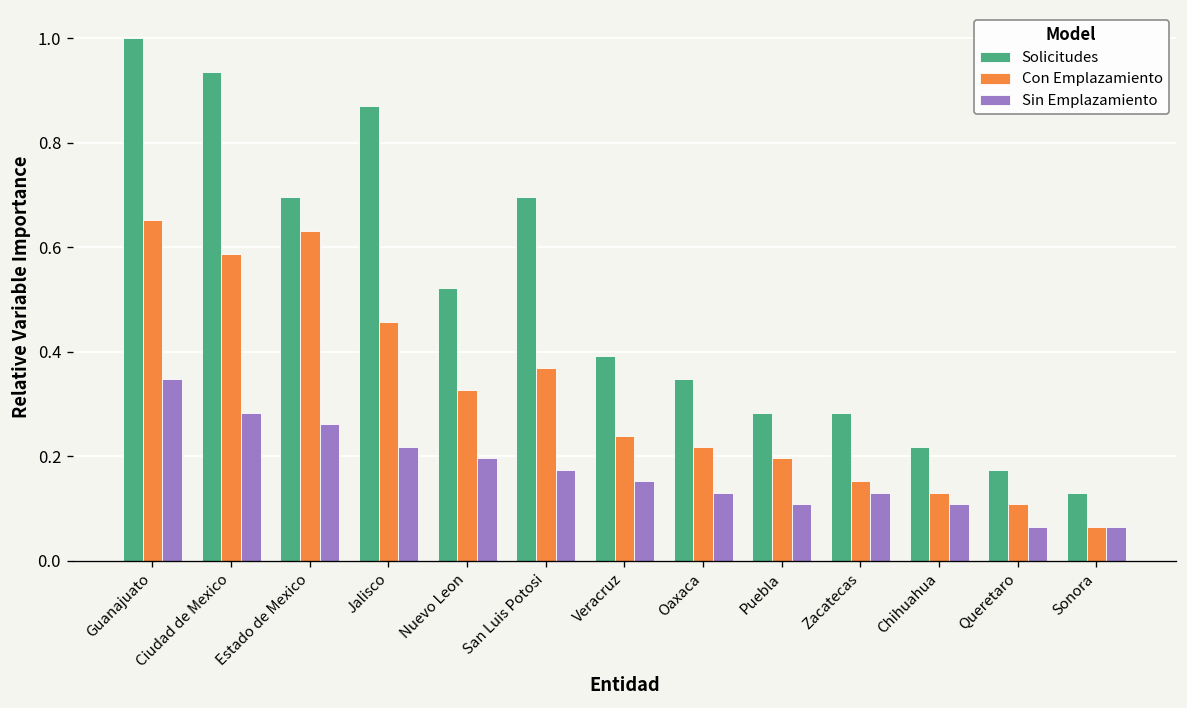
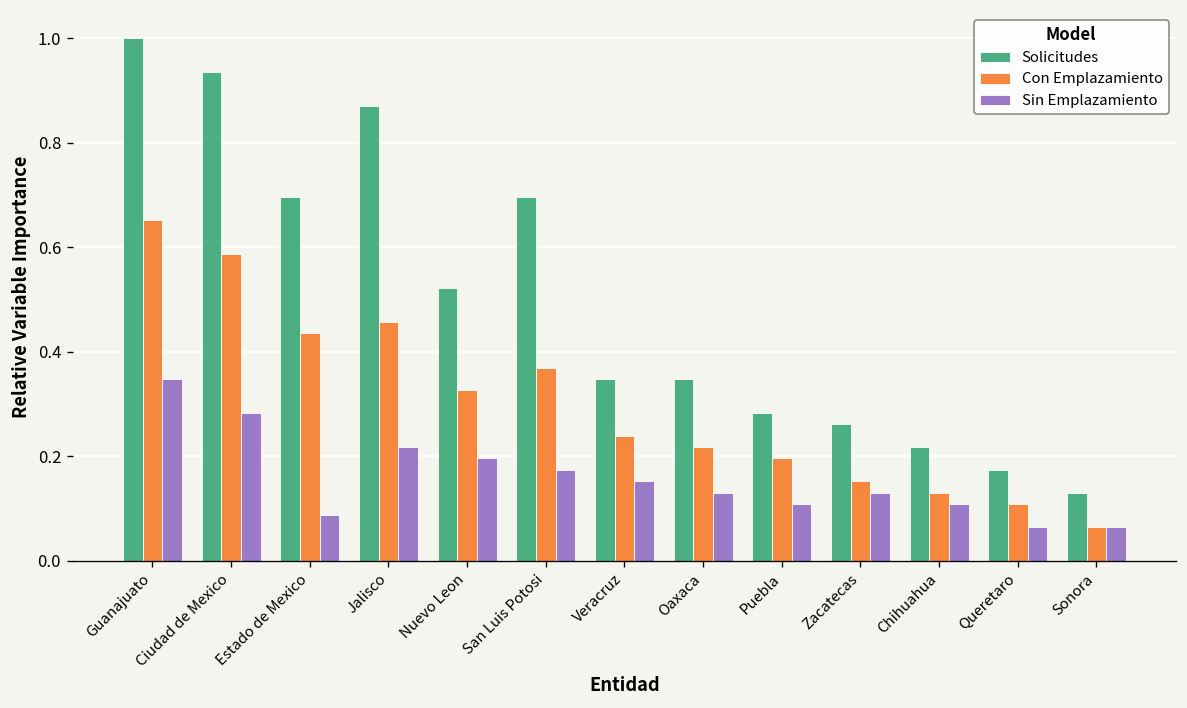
Con Emplazamiento, Estado de Mexico: 0.63 -> 0.43
Sin Emplazamiento, Estado de Mexico: 0.26 -> 0.09
Solicitudes, Veracruz: 0.39 -> 0.35
Solicitudes, Zacatecas: 0.28 -> 0.26
